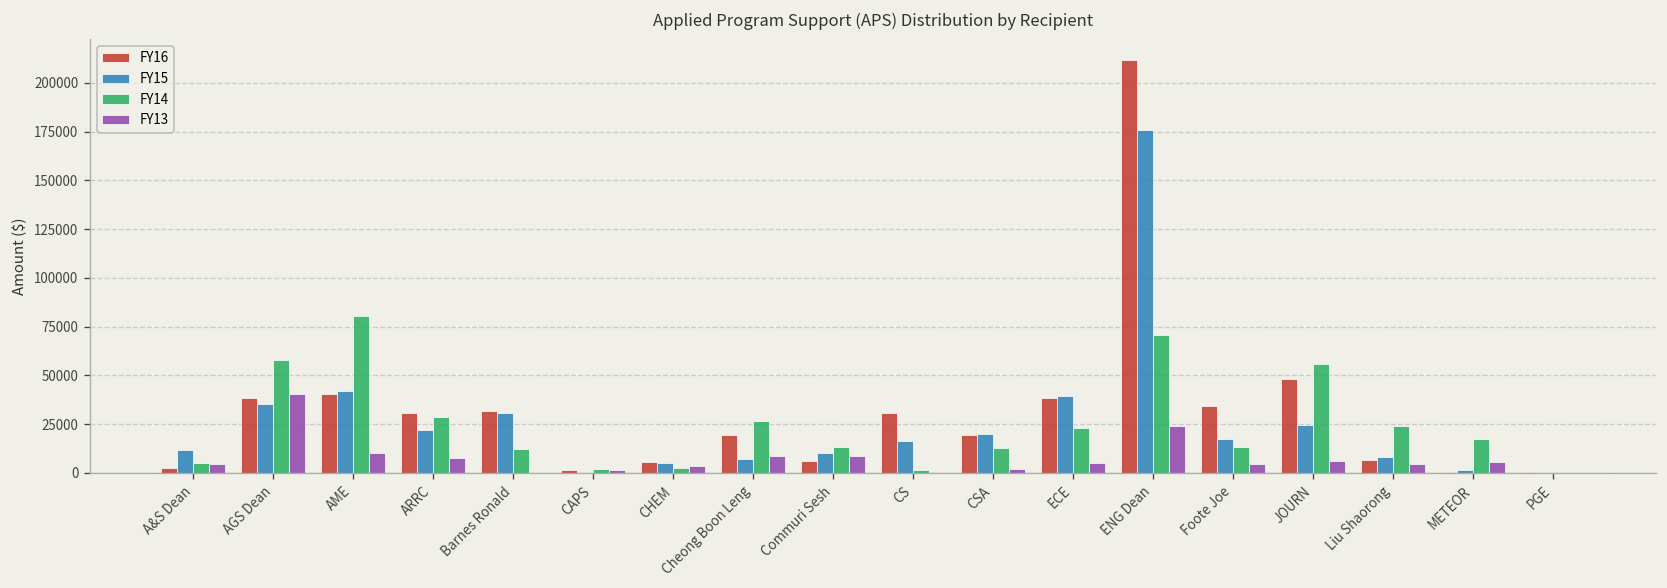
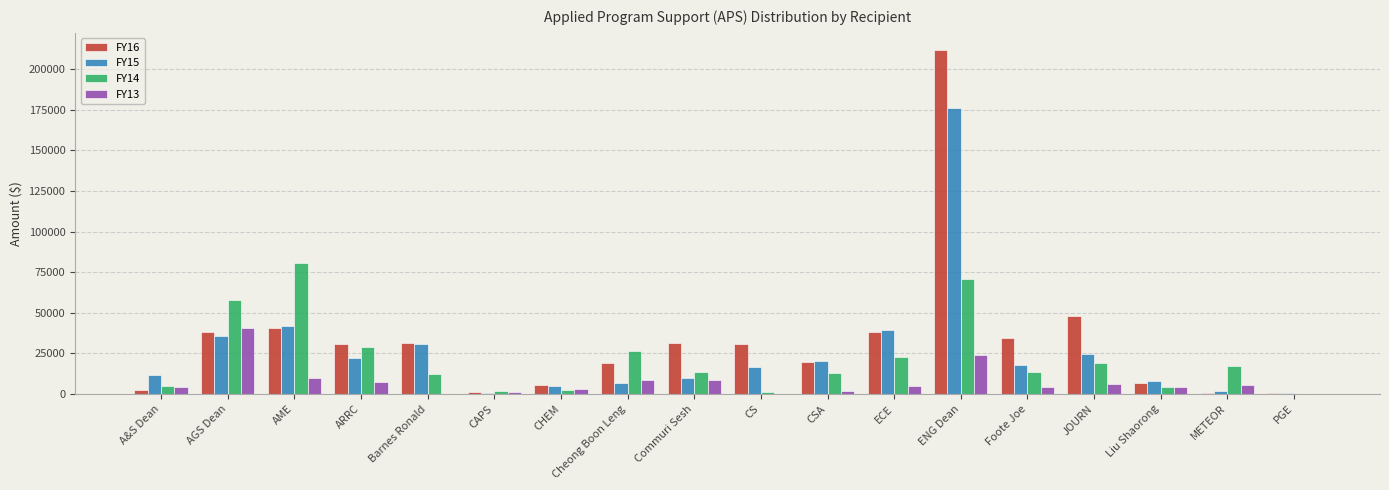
FY16, Commuri Sesh: 6000 -> 32000
FY14, JOURN: 56000 -> 19000
FY14, Liu Shaorong: 24000 -> 5000
